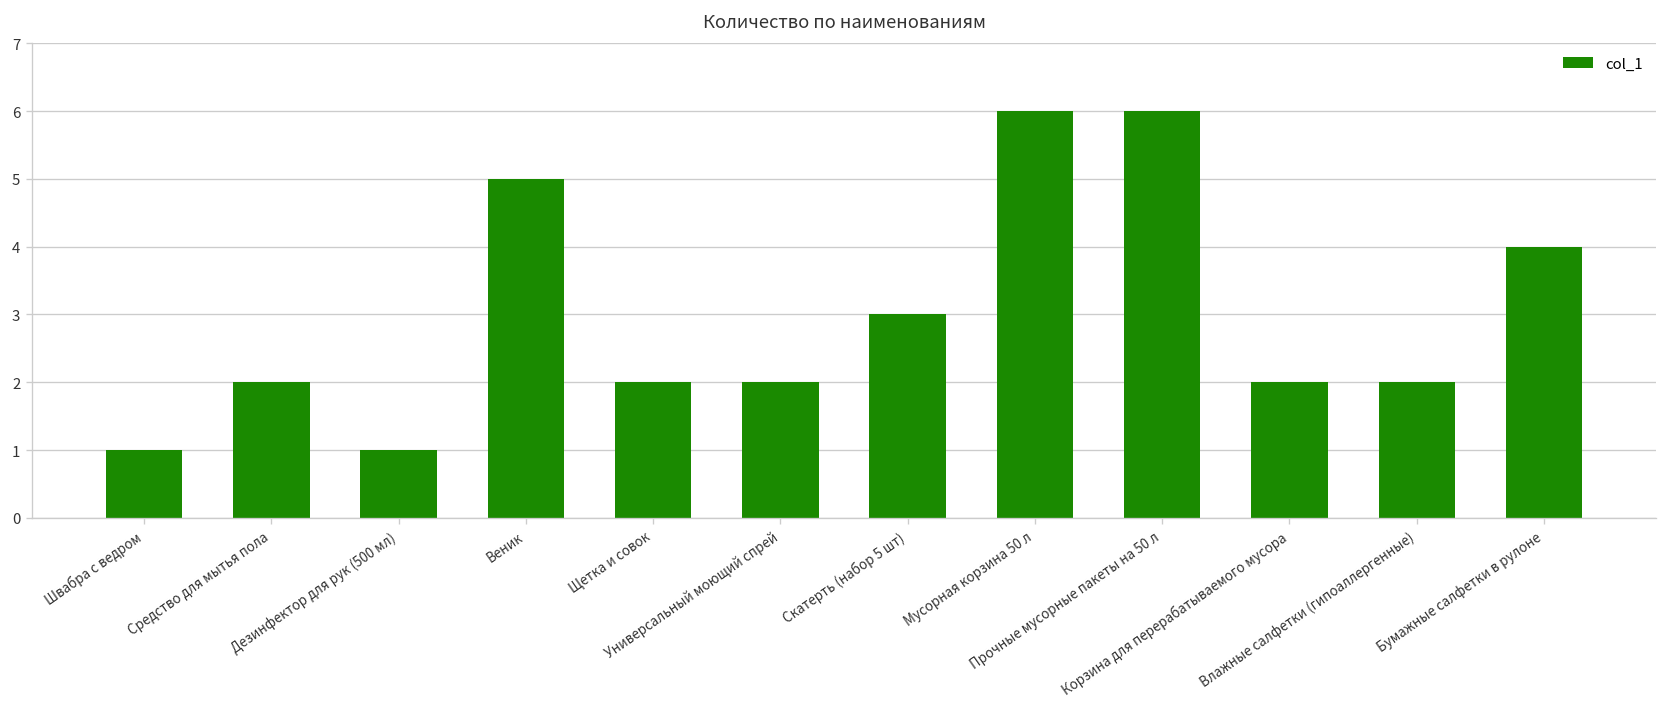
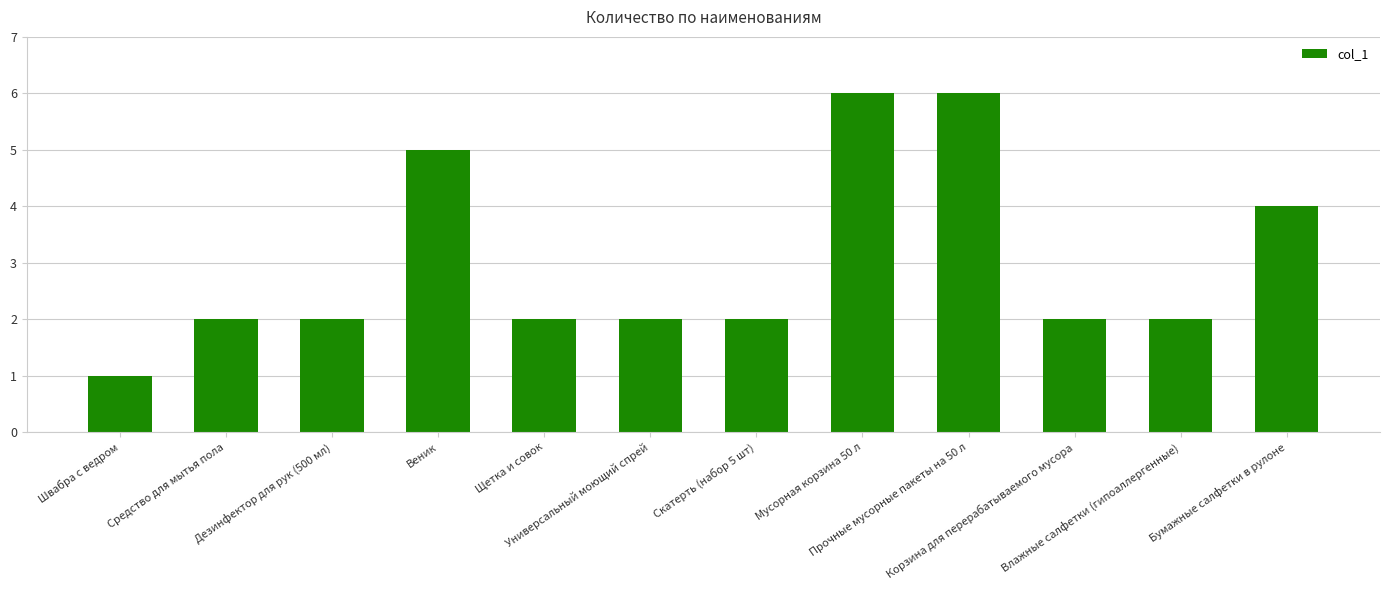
Дезинфектор для рук (500 мл): 1 -> 2
Скатерть (набор 5 шт): 3 -> 2
